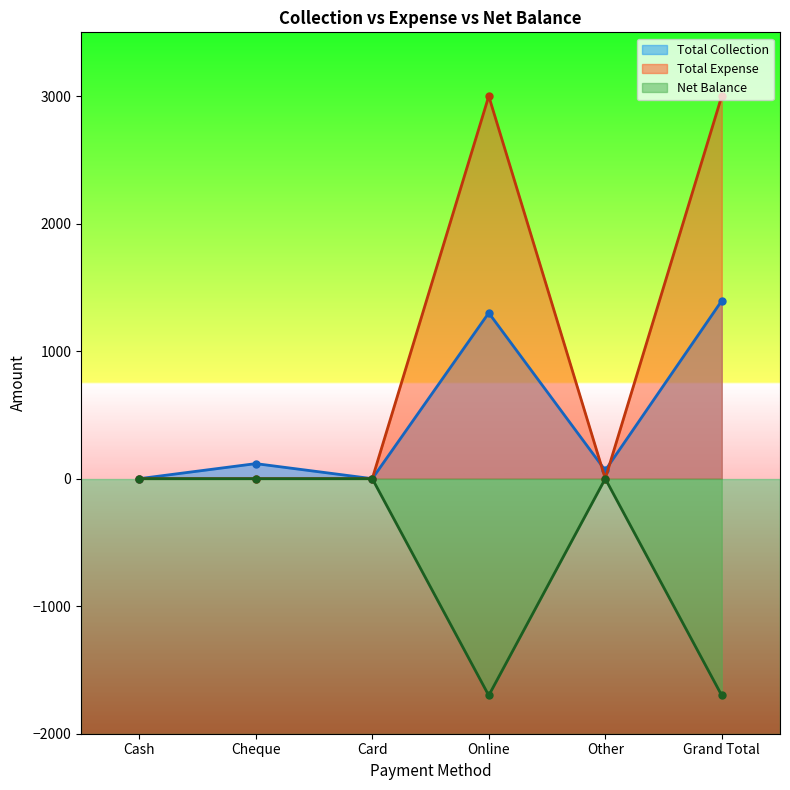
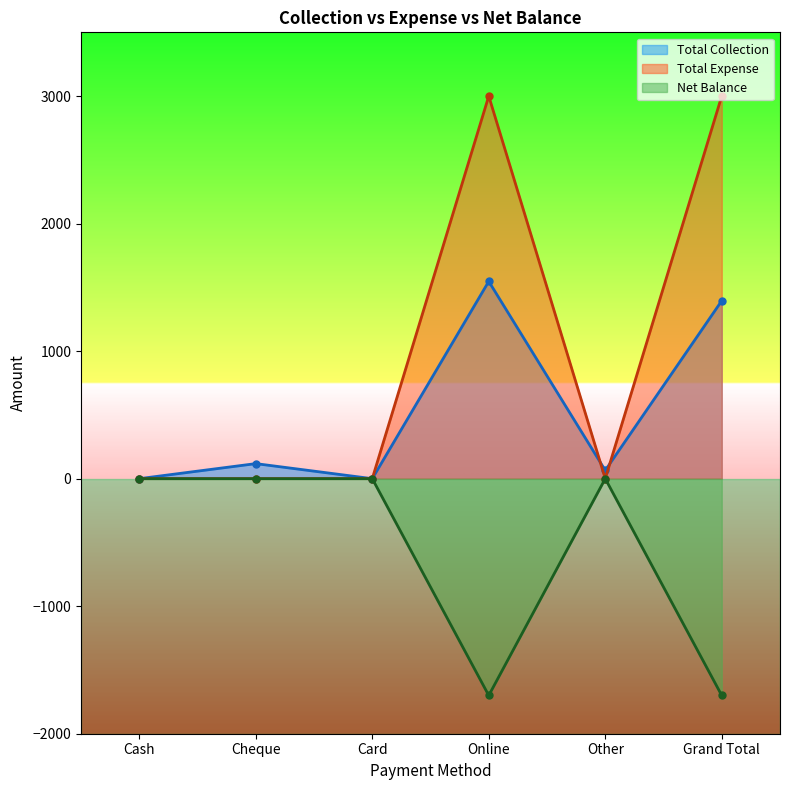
Total Collection, Online: 1300 -> 1550
